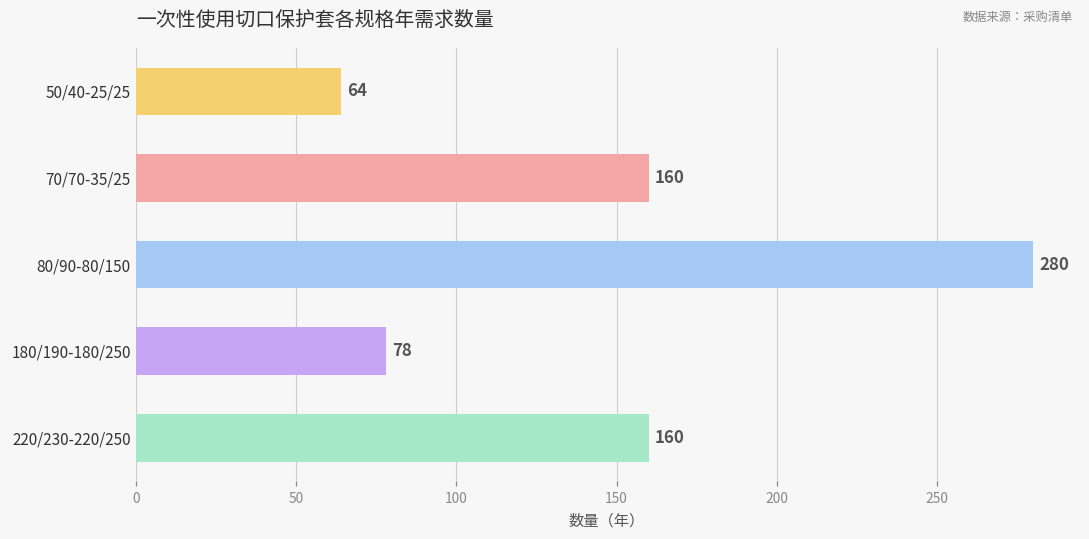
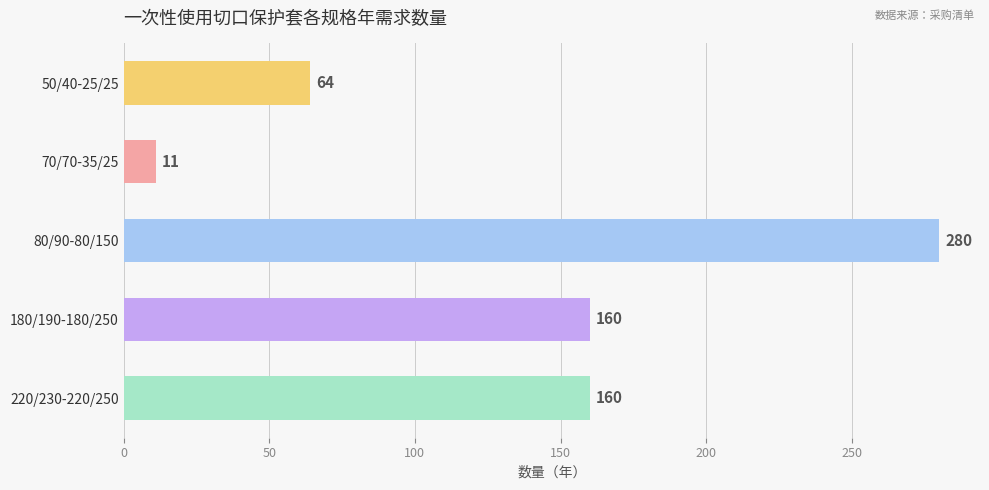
70/70-35/25: 160 -> 11
180/190-180/250: 78 -> 160
